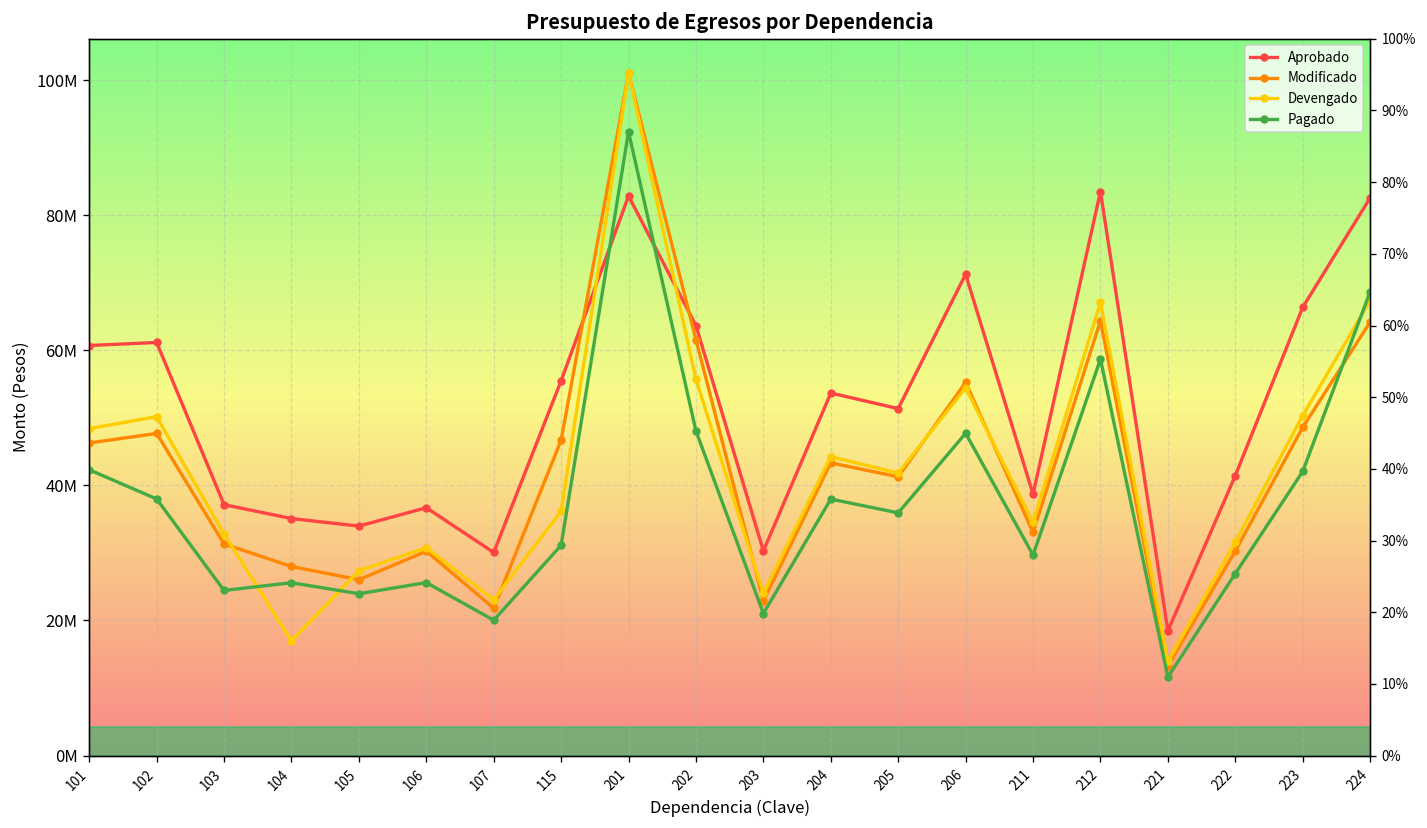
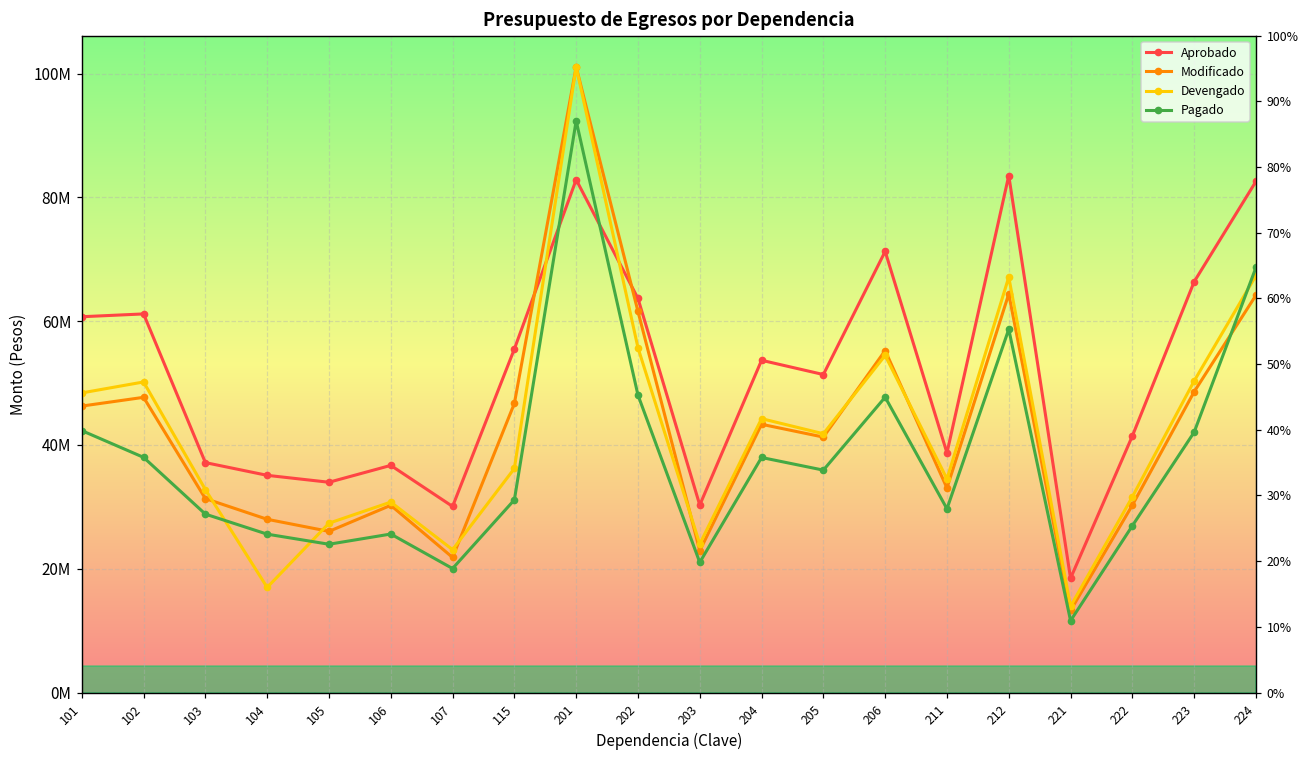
Pagado, 103: 24000000 -> 29000000
